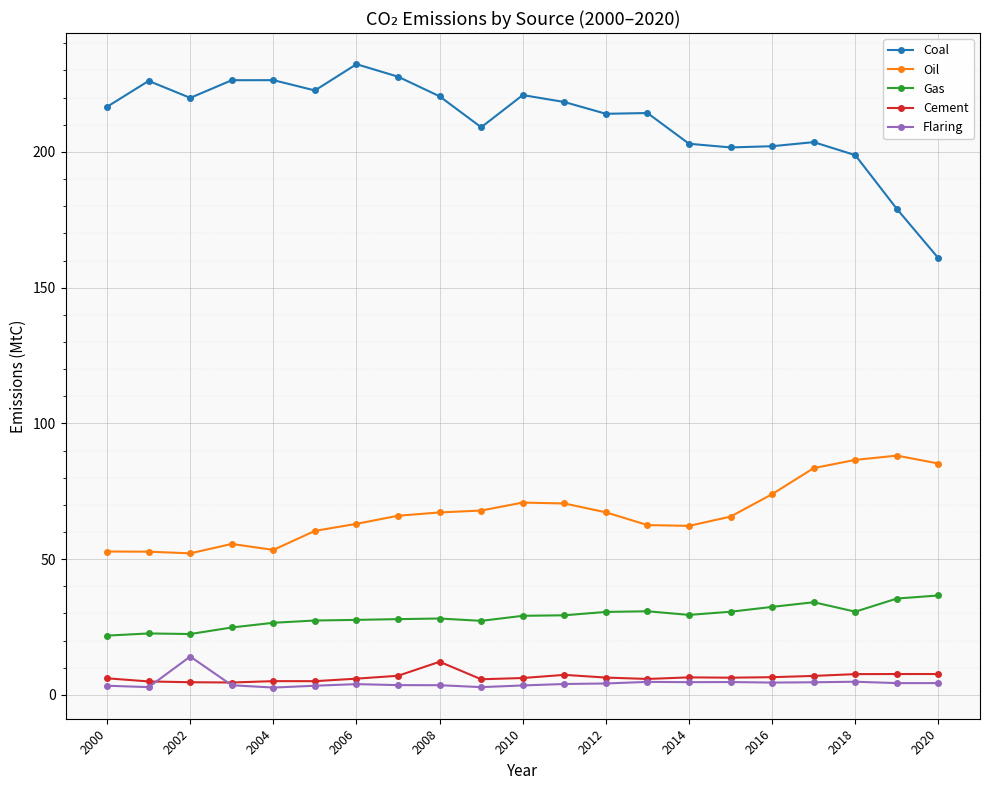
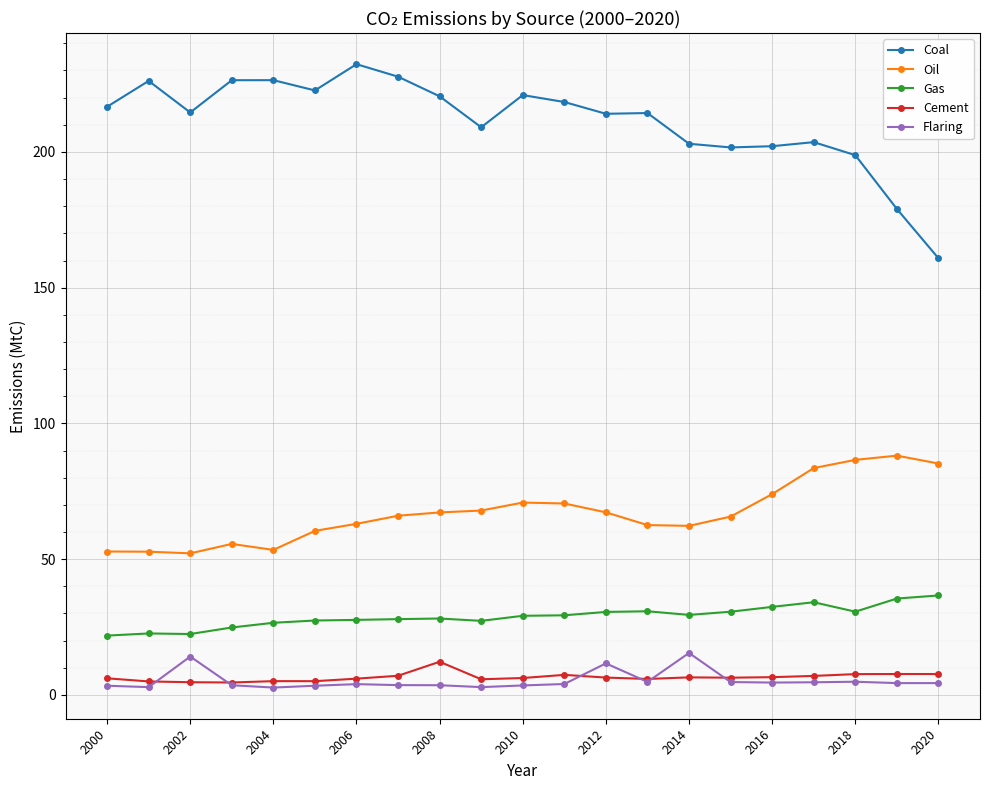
Coal, 2002: 220 -> 215
Flaring, 2012: 4 -> 12
Flaring, 2014: 5 -> 15
